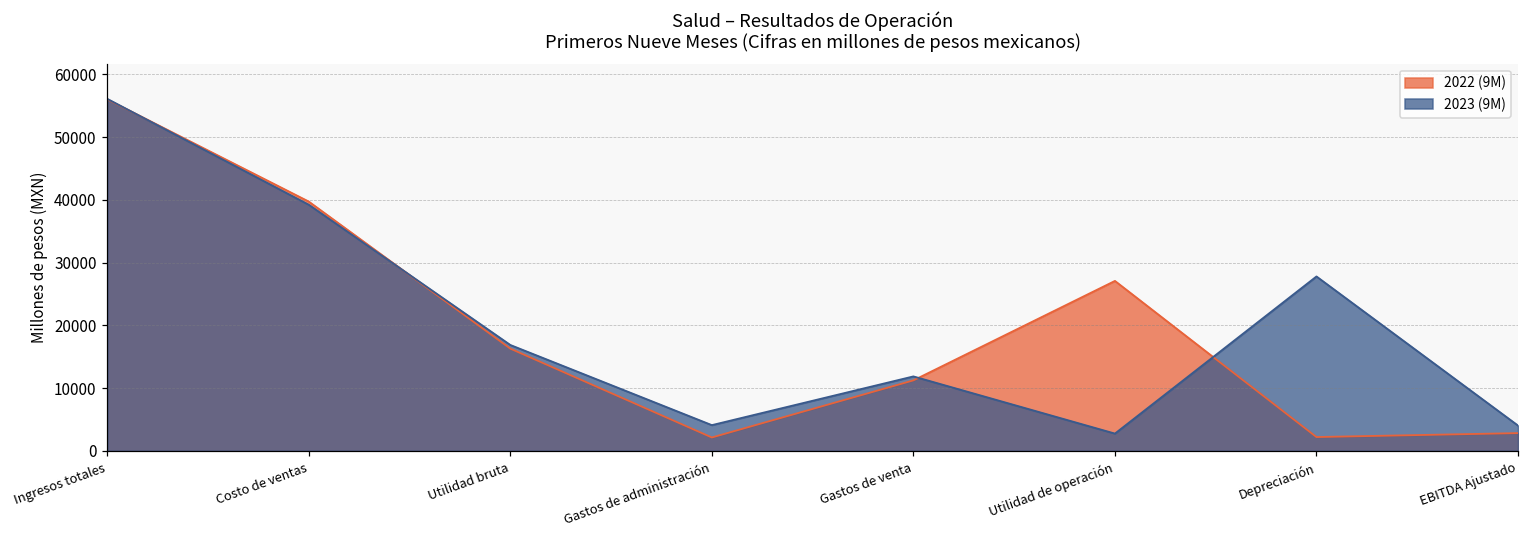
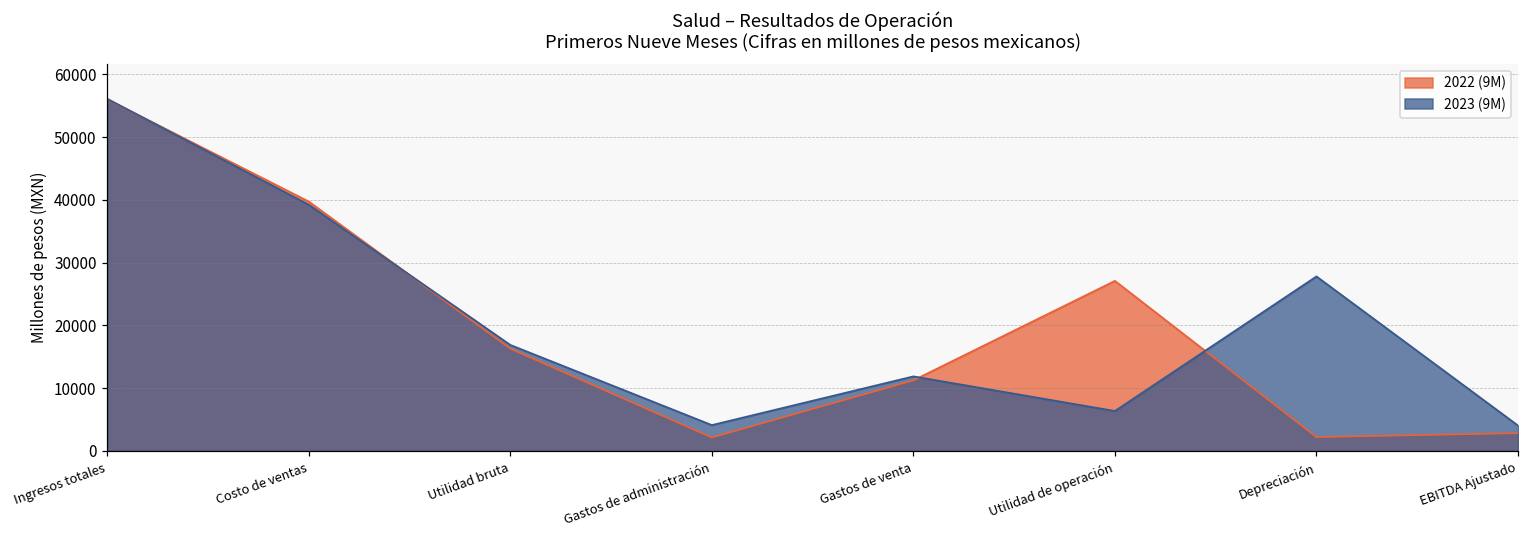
2023 (9M), Utilidad de operación: 3000 -> 6000
